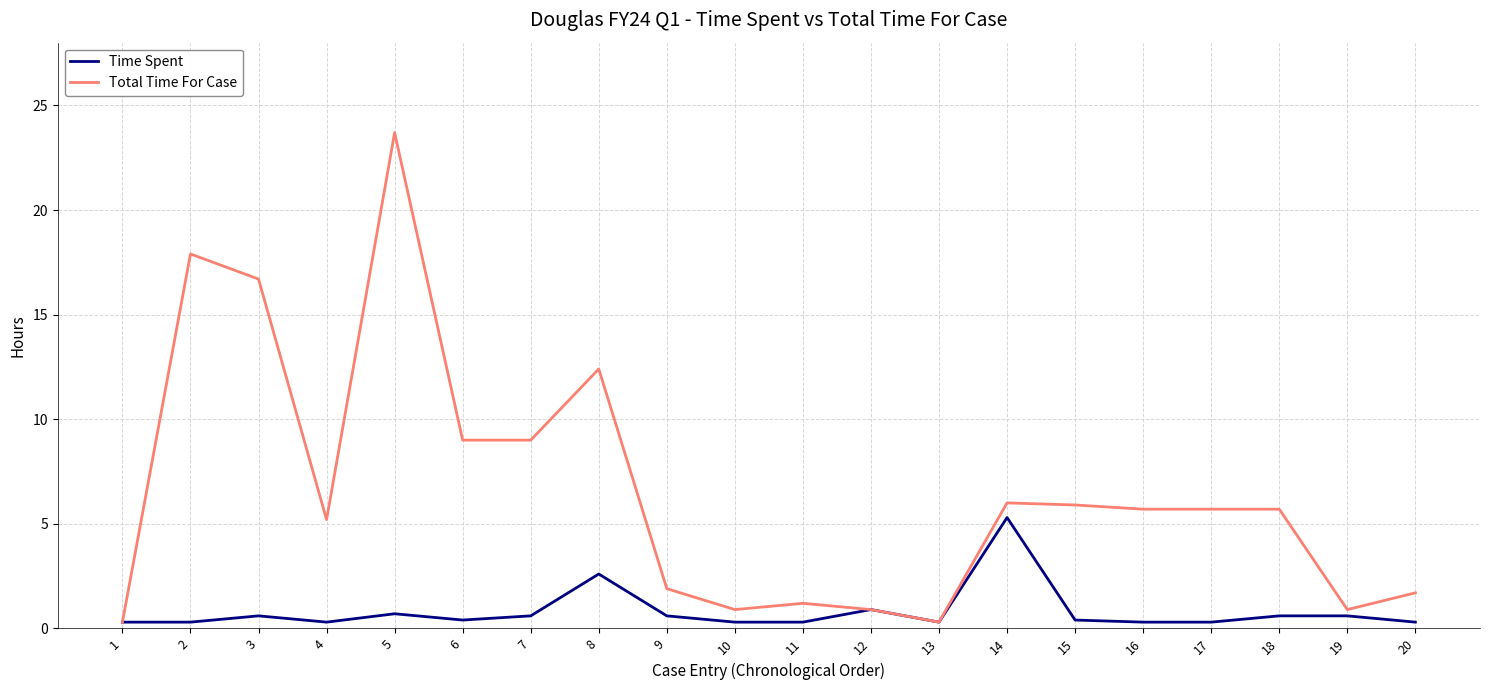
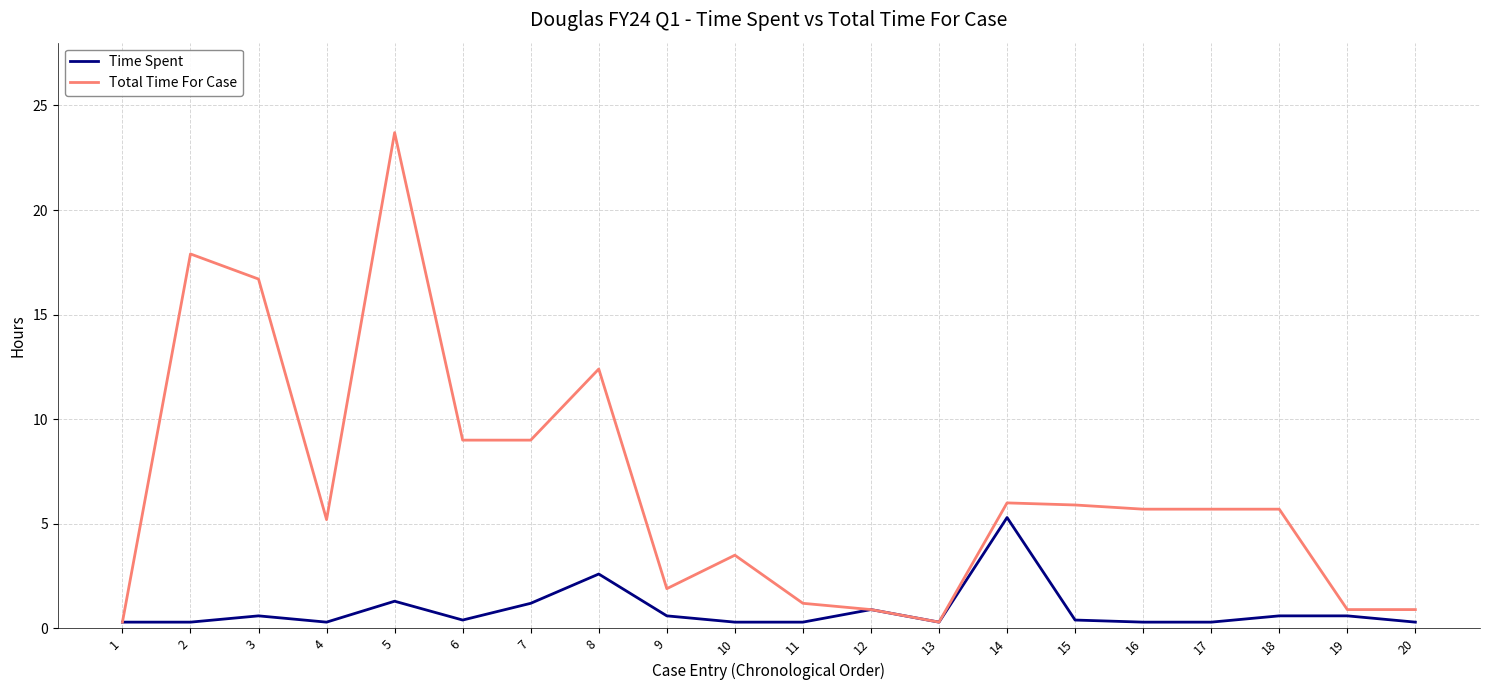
Time Spent, 5: 0.7 -> 1.3
Time Spent, 7: 0.6 -> 1.2
Total Time For Case, 10: 0.9 -> 3.5
Total Time For Case, 20: 1.7 -> 0.9
